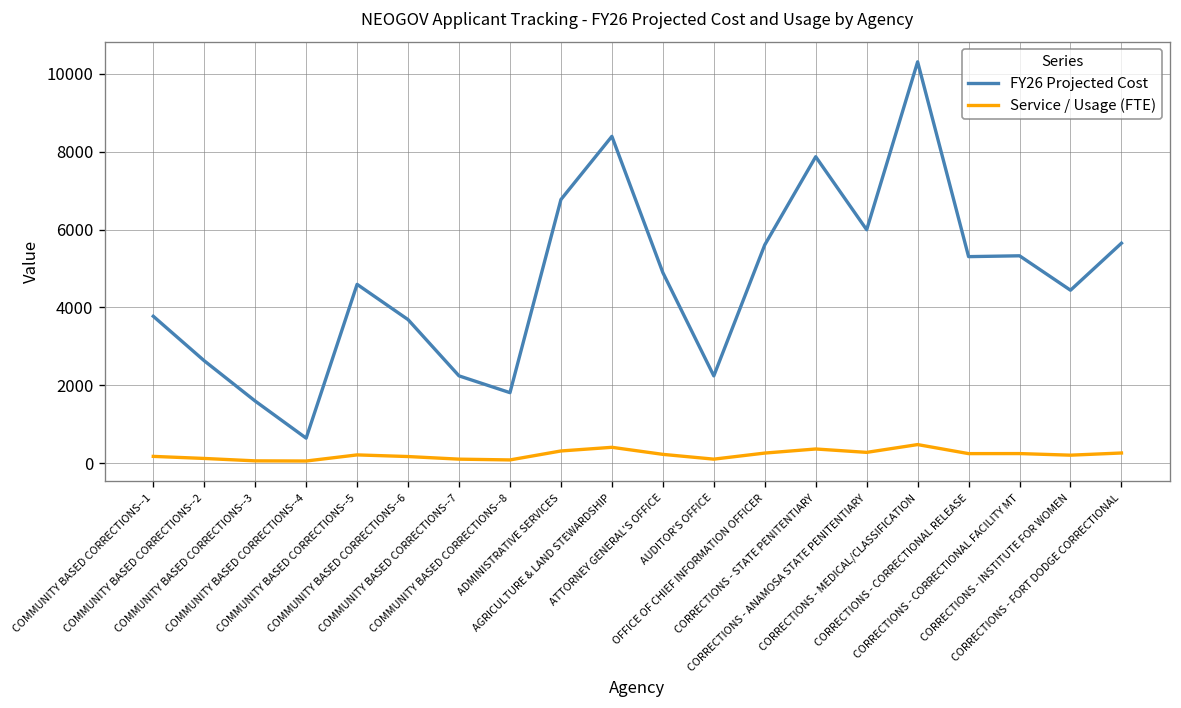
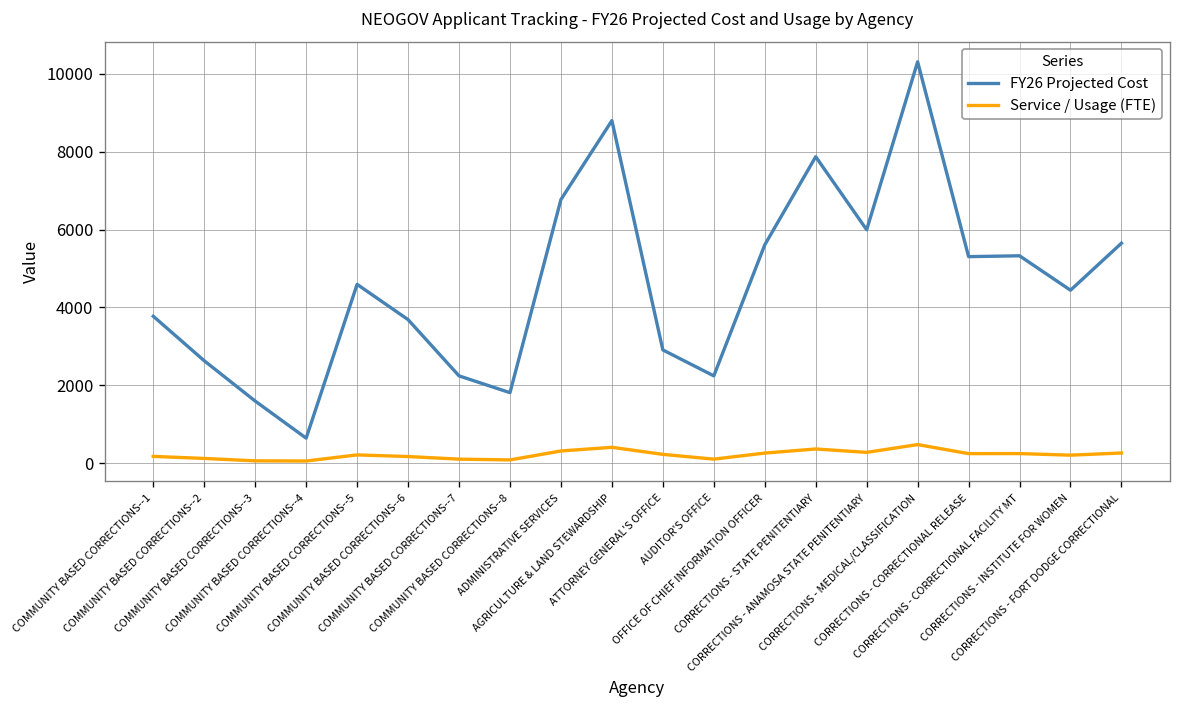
FY26 Projected Cost, AGRICULTURE & LAND STEWARDSHIP: 8400 -> 8800
FY26 Projected Cost, ATTORNEY GENERAL'S OFFICE: 4900 -> 2900
